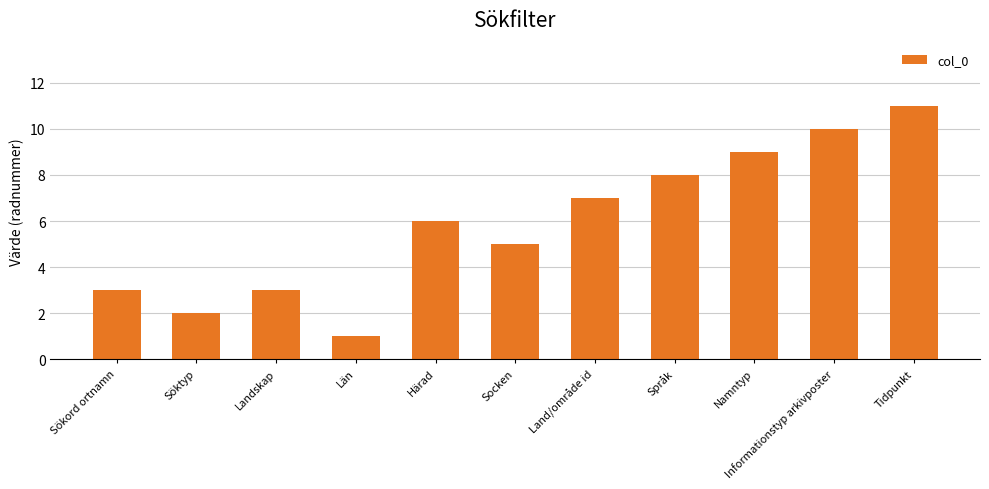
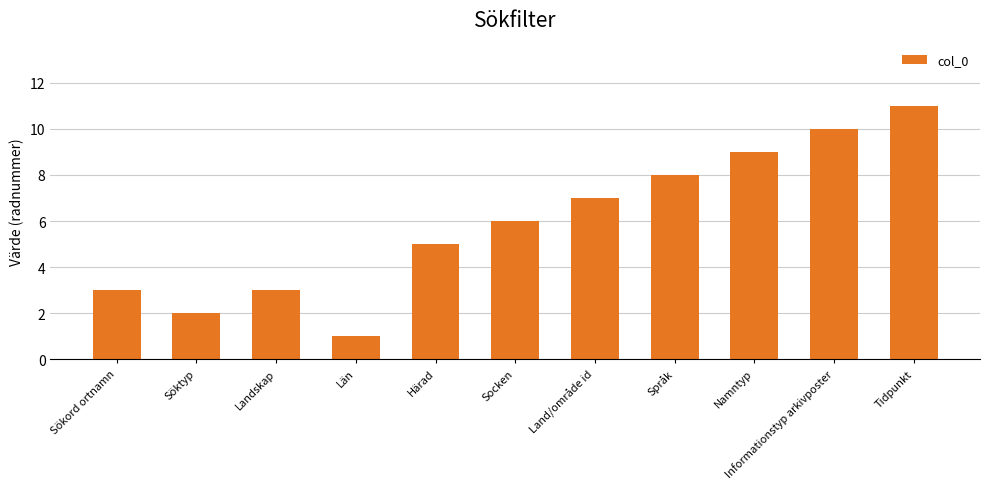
Härad: 6 -> 5
Socken: 5 -> 6
